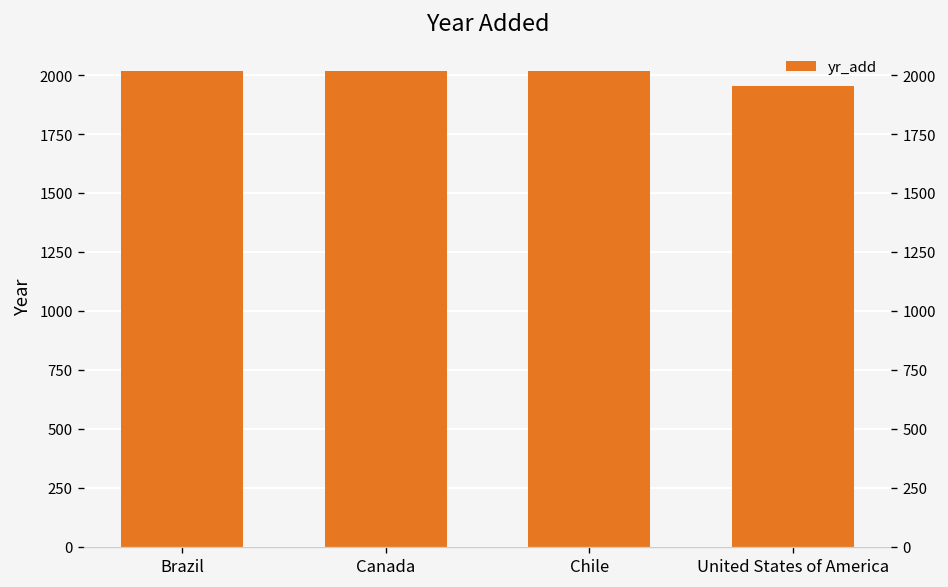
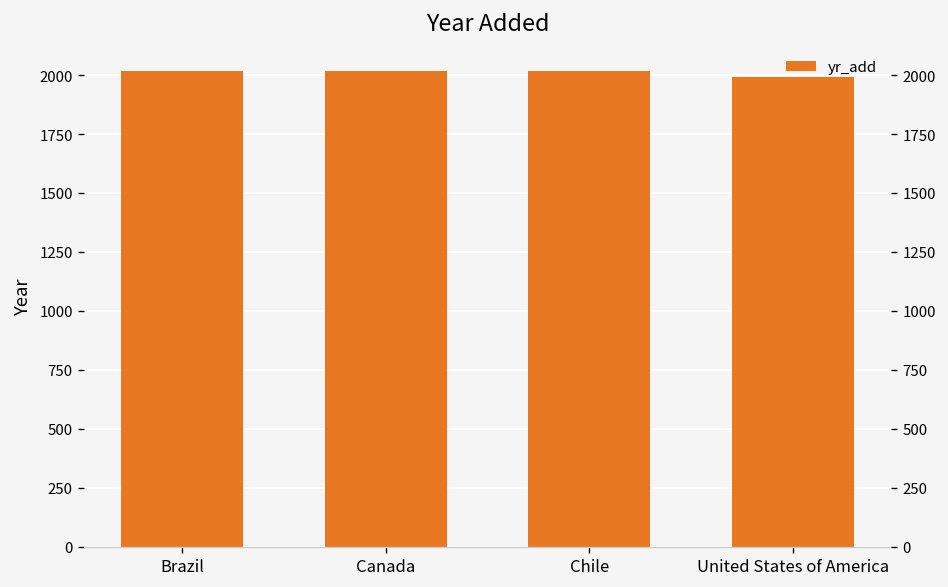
United States of America: 1950 -> 1990
